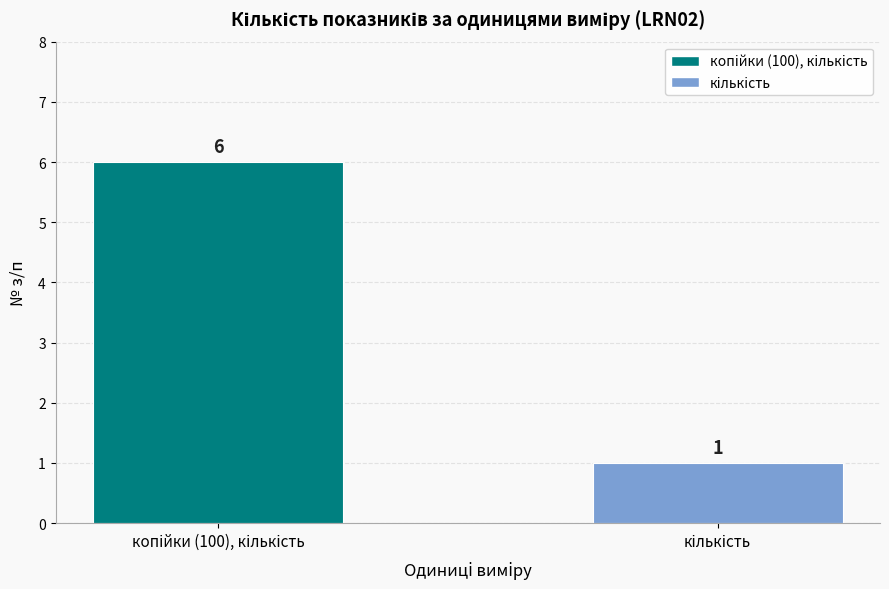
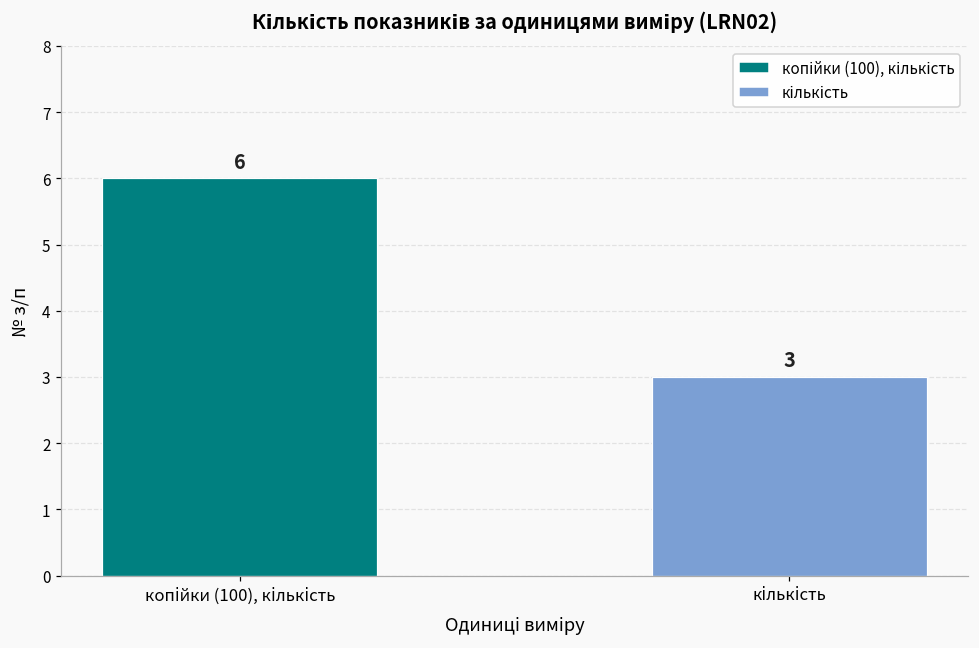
кількість: 1 -> 3
